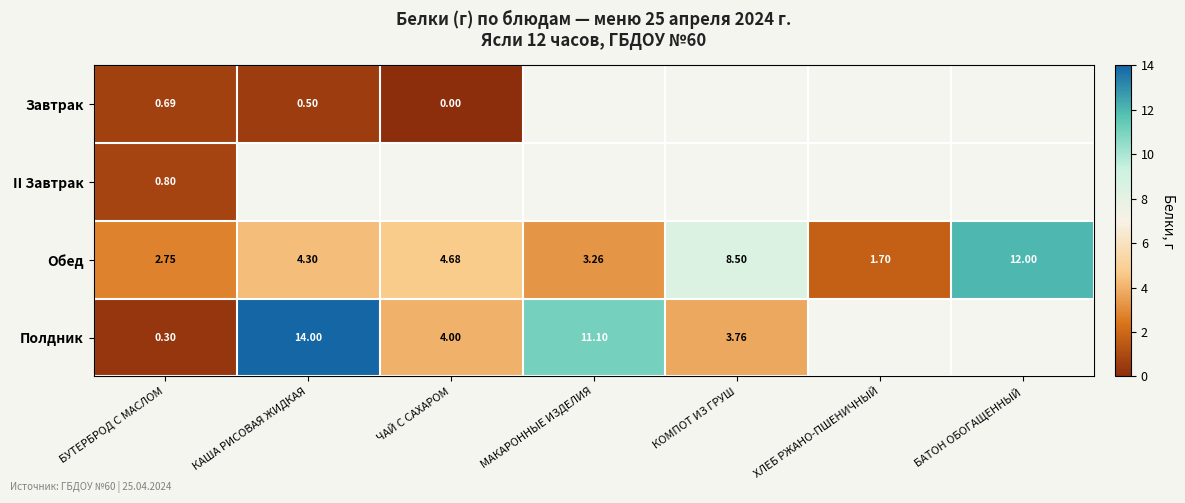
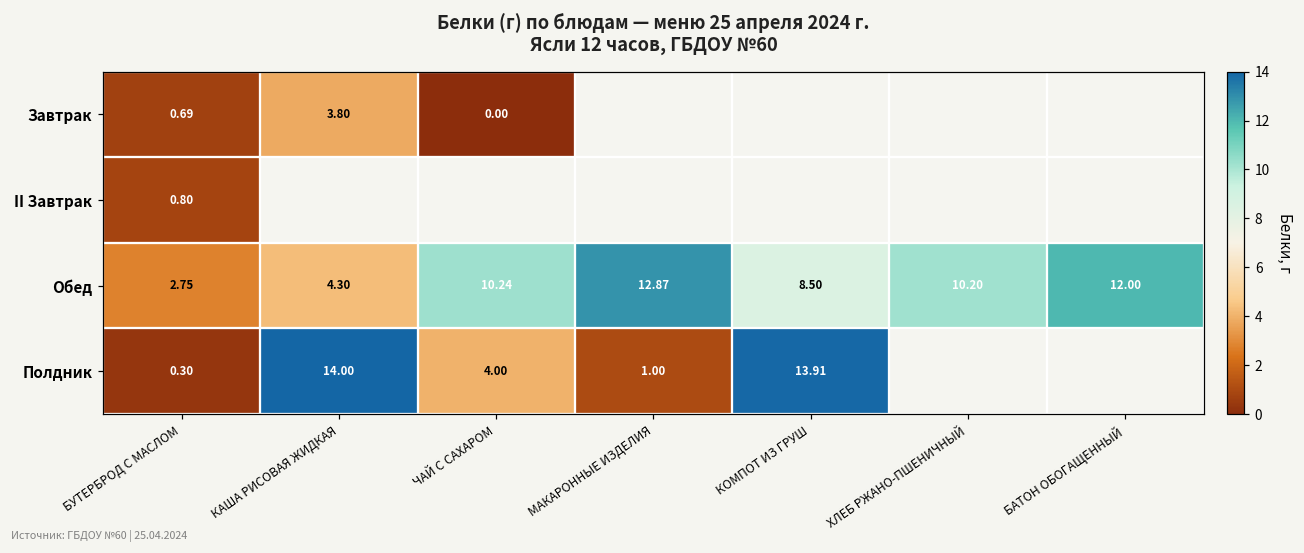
Завтрак, КАША РИСОВАЯ ЖИДКАЯ: 0.50 -> 3.80
Обед, ЧАЙ С САХАРОМ: 4.68 -> 10.24
Обед, МАКАРОННЫЕ ИЗДЕЛИЯ: 3.26 -> 12.87
Обед, ХЛЕБ РЖАНО-ПШЕНИЧНЫЙ: 1.70 -> 10.20
Полдник, МАКАРОННЫЕ ИЗДЕЛИЯ: 11.10 -> 1.00
Полдник, КОМПОТ ИЗ ГРУШ: 3.76 -> 13.91
